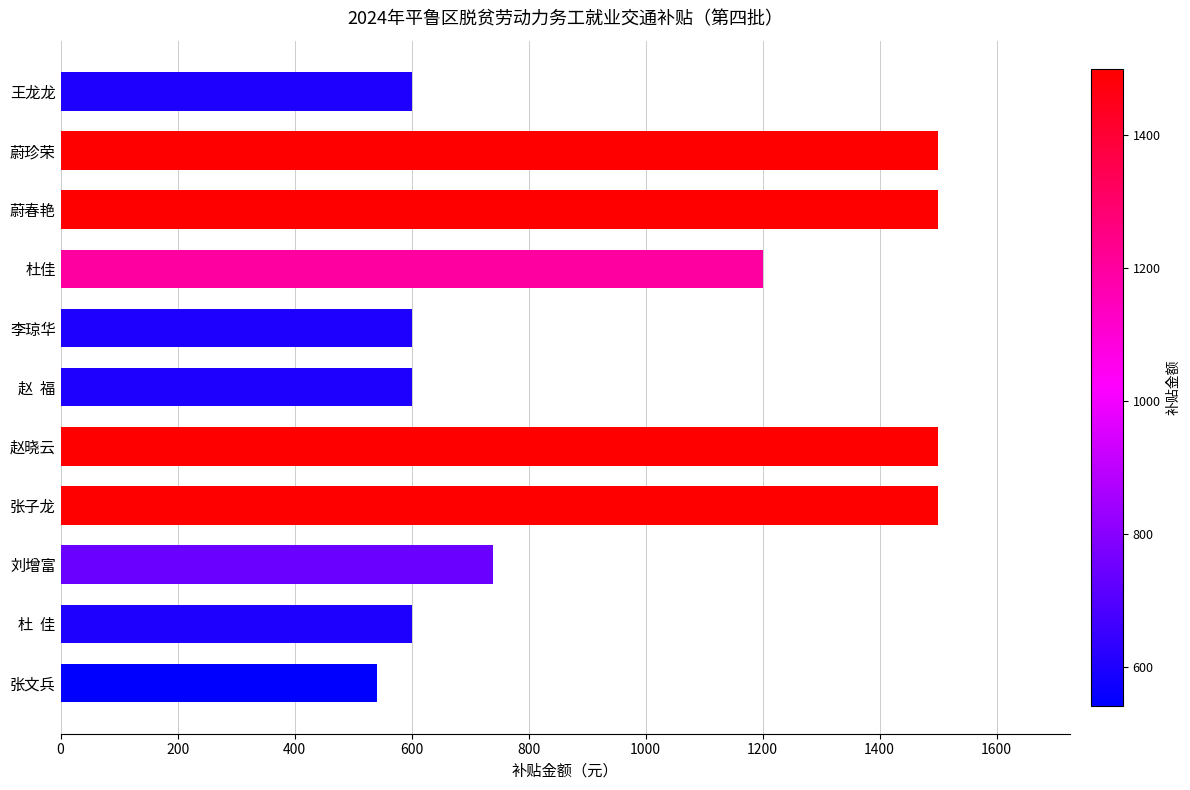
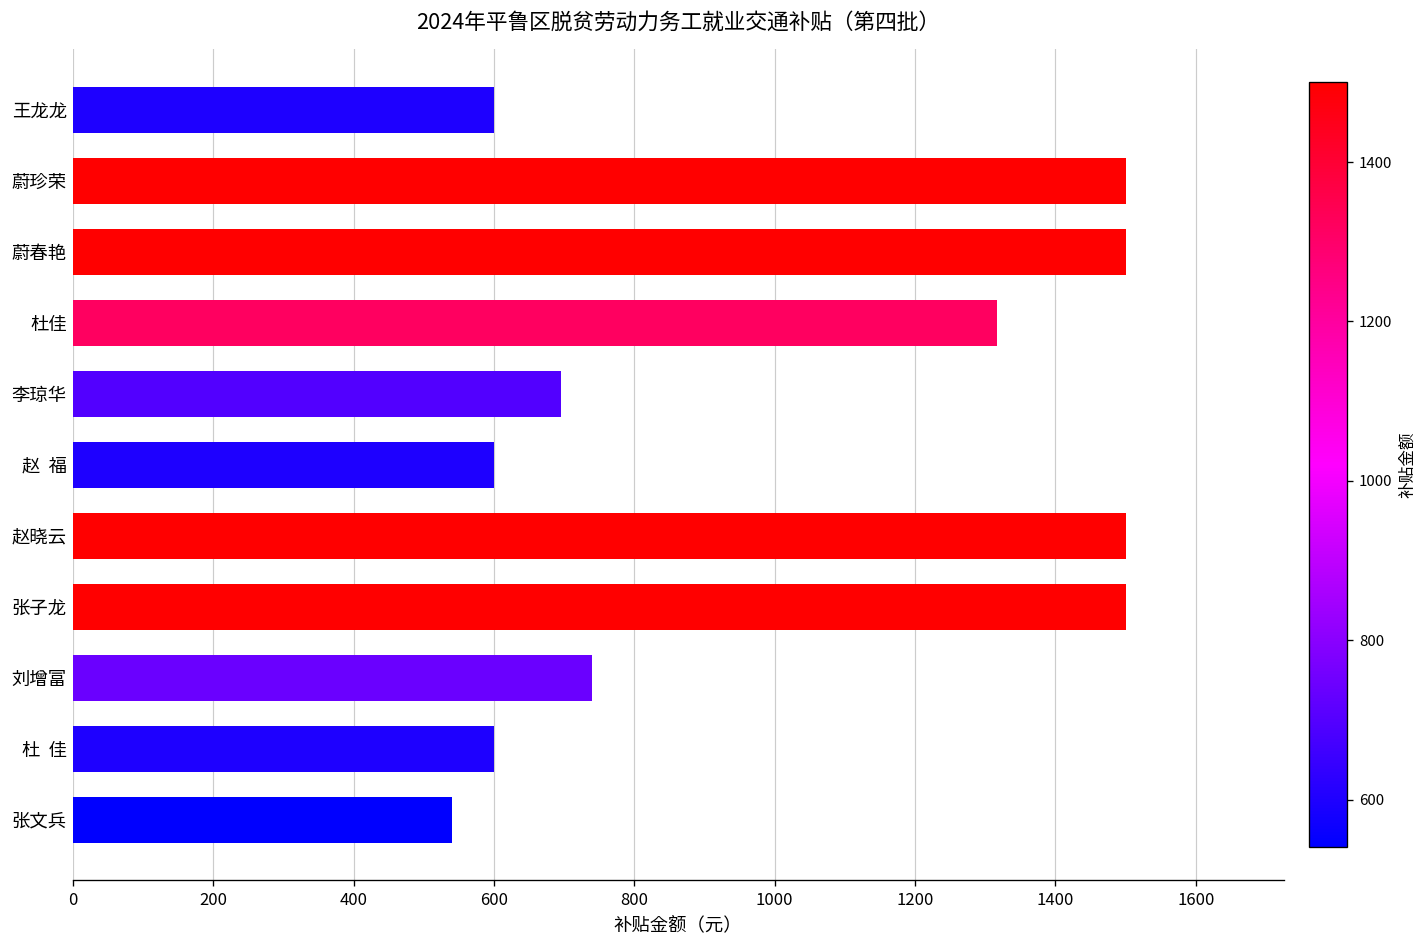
杜佳: 1200 -> 1320
李琼华: 600 -> 700
